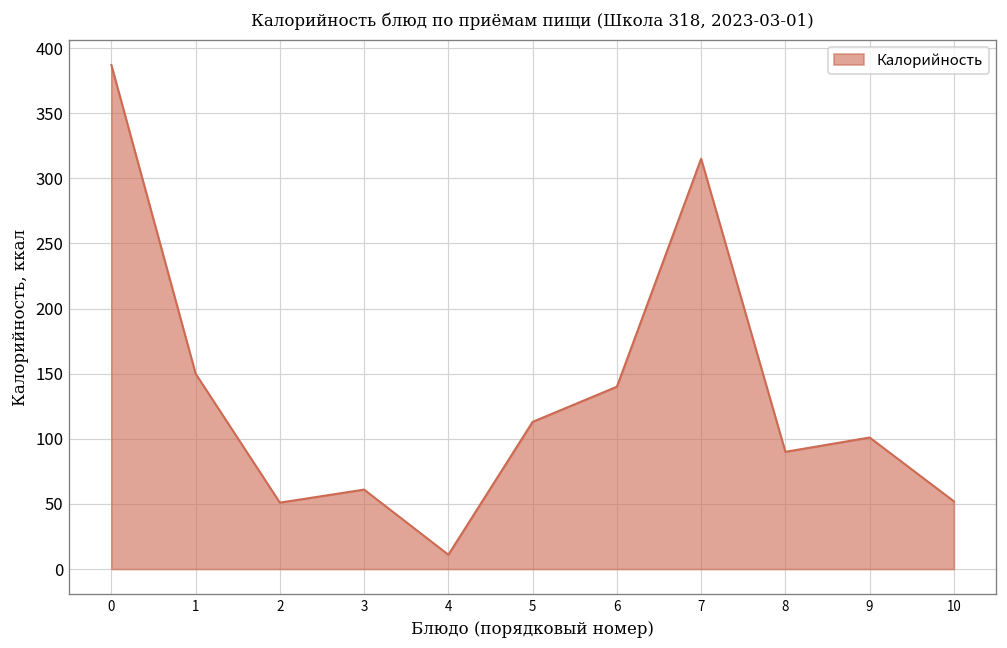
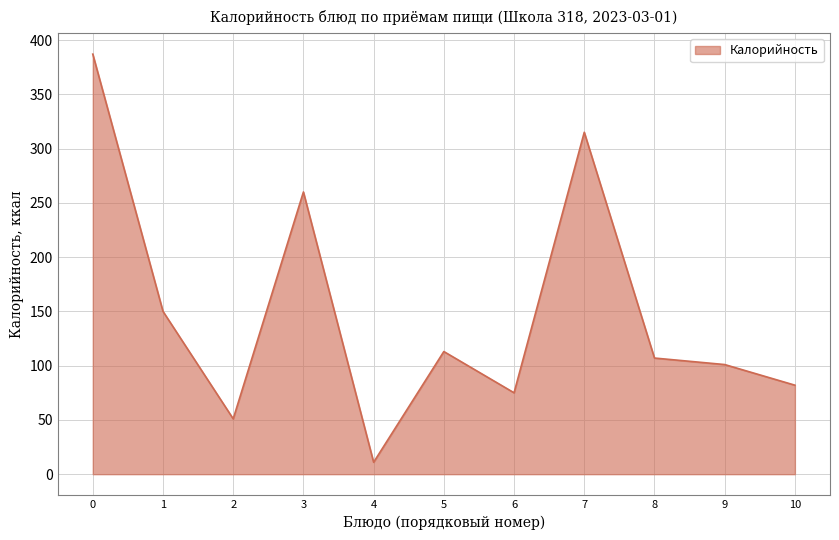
3: 61 -> 260
6: 140 -> 75
8: 90 -> 107
10: 52 -> 82
